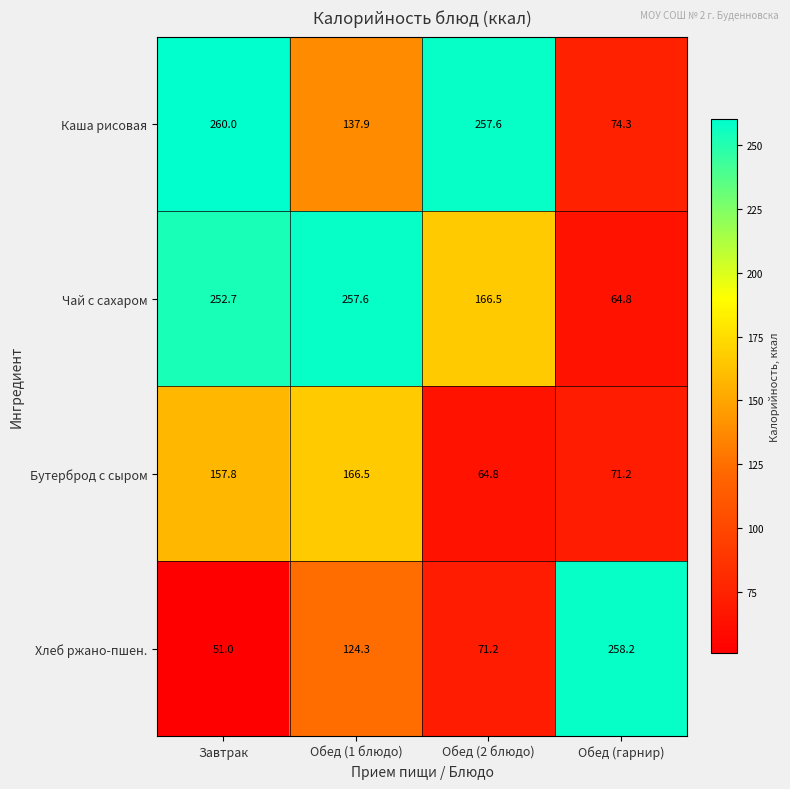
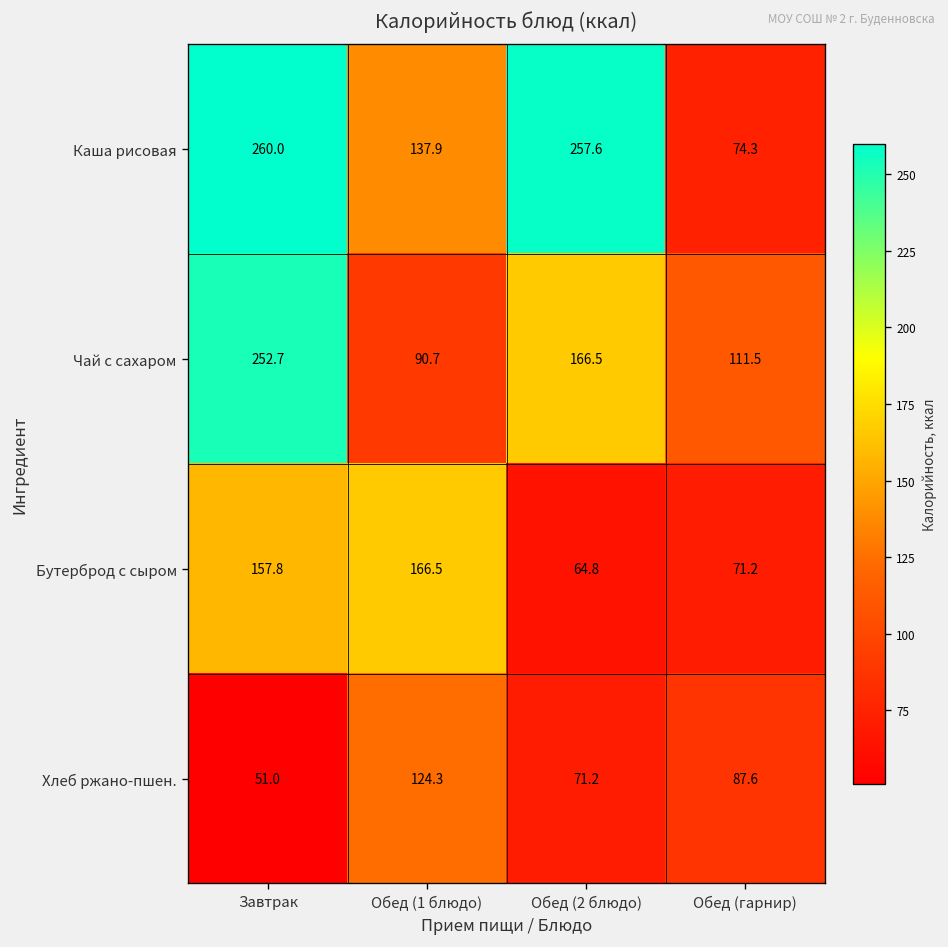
Чай с сахаром, Обед (1 блюдо): 257.6 -> 90.7
Чай с сахаром, Обед (гарнир): 64.8 -> 111.5
Хлеб ржано-пшен., Обед (гарнир): 258.2 -> 87.6
